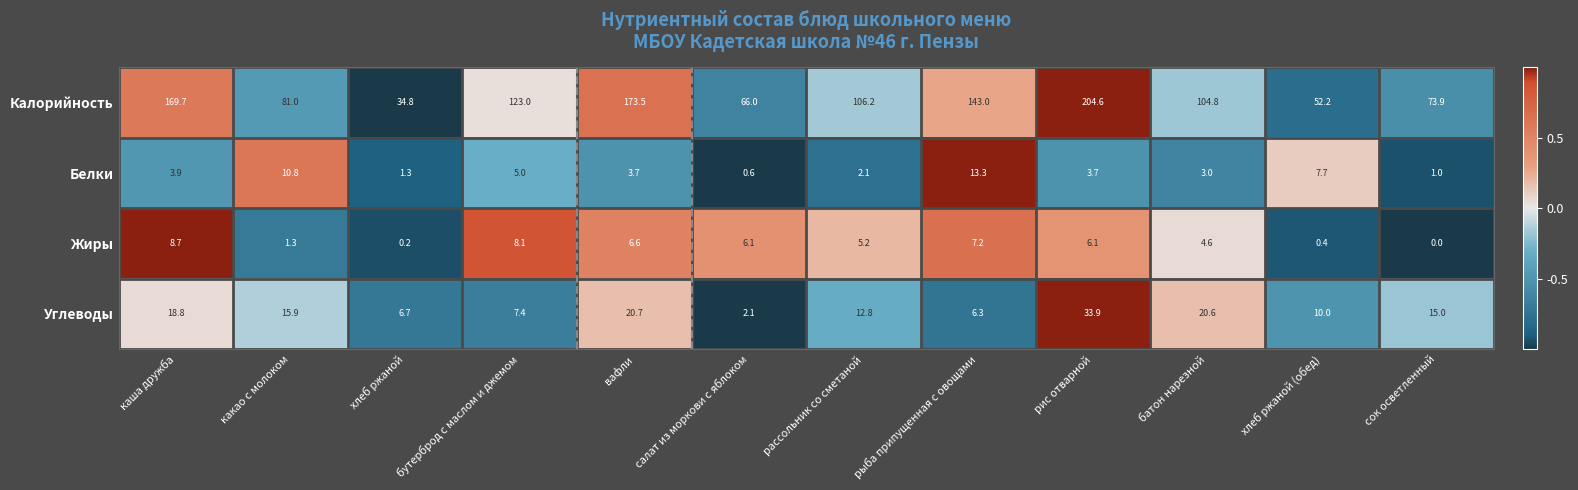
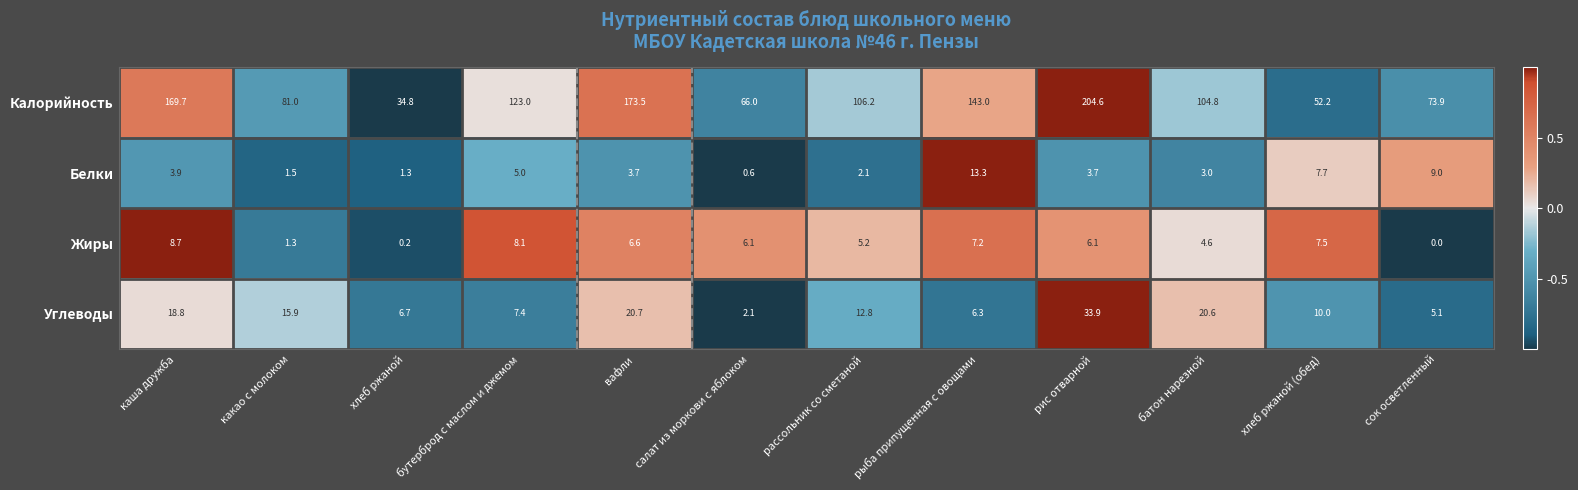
Белки, какао с молоком: 10.8 -> 1.5
Белки, сок осветленный: 1.0 -> 9.0
Жиры, хлеб ржаной (обед): 0.4 -> 7.5
Углеводы, сок осветленный: 15.0 -> 5.1
